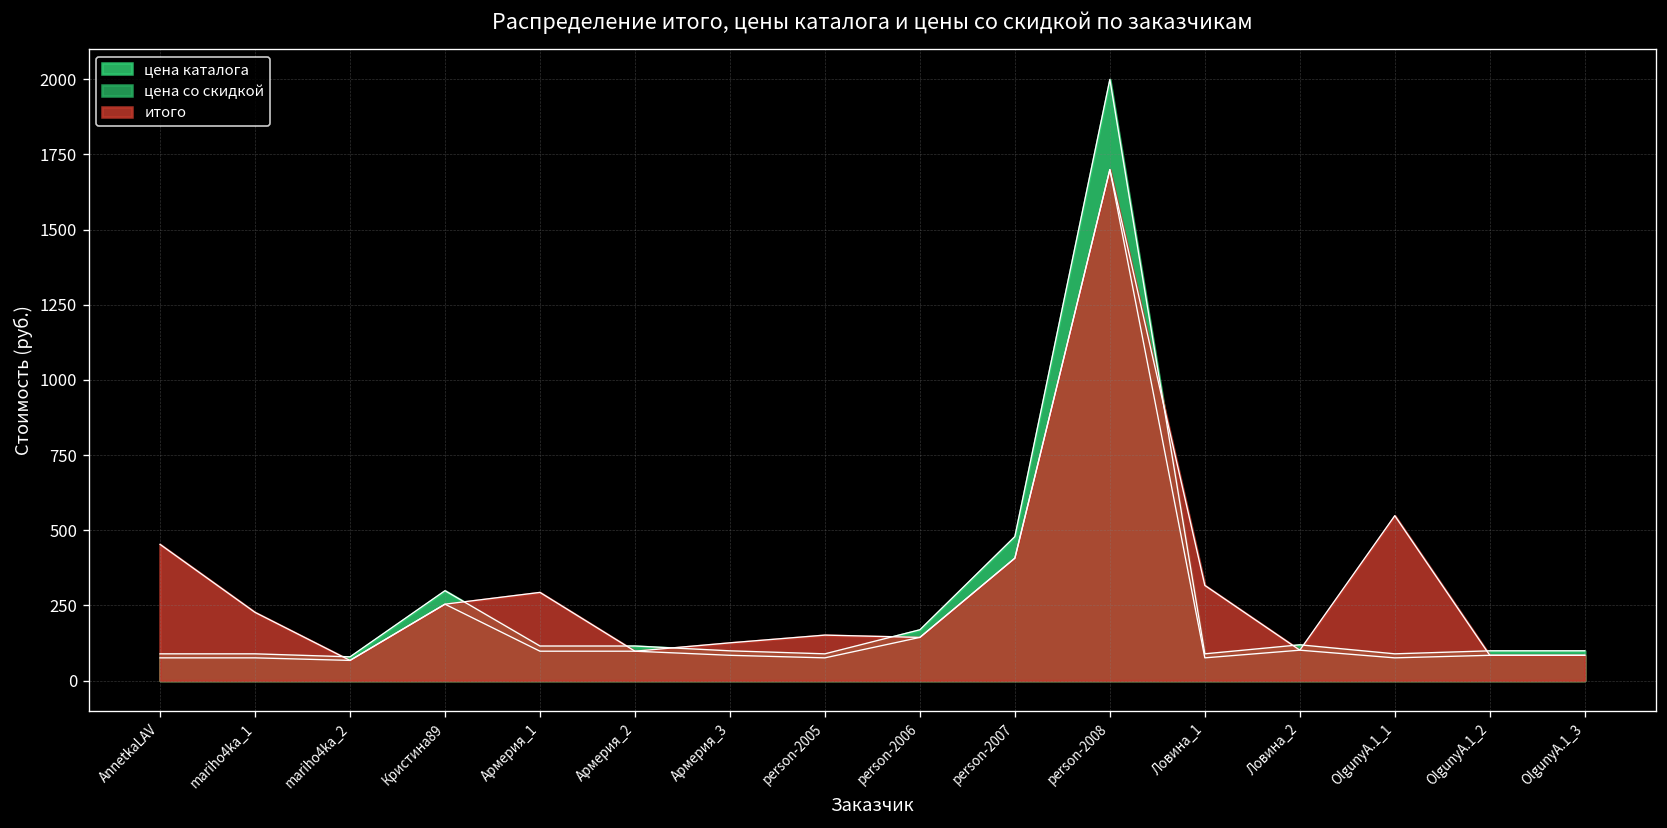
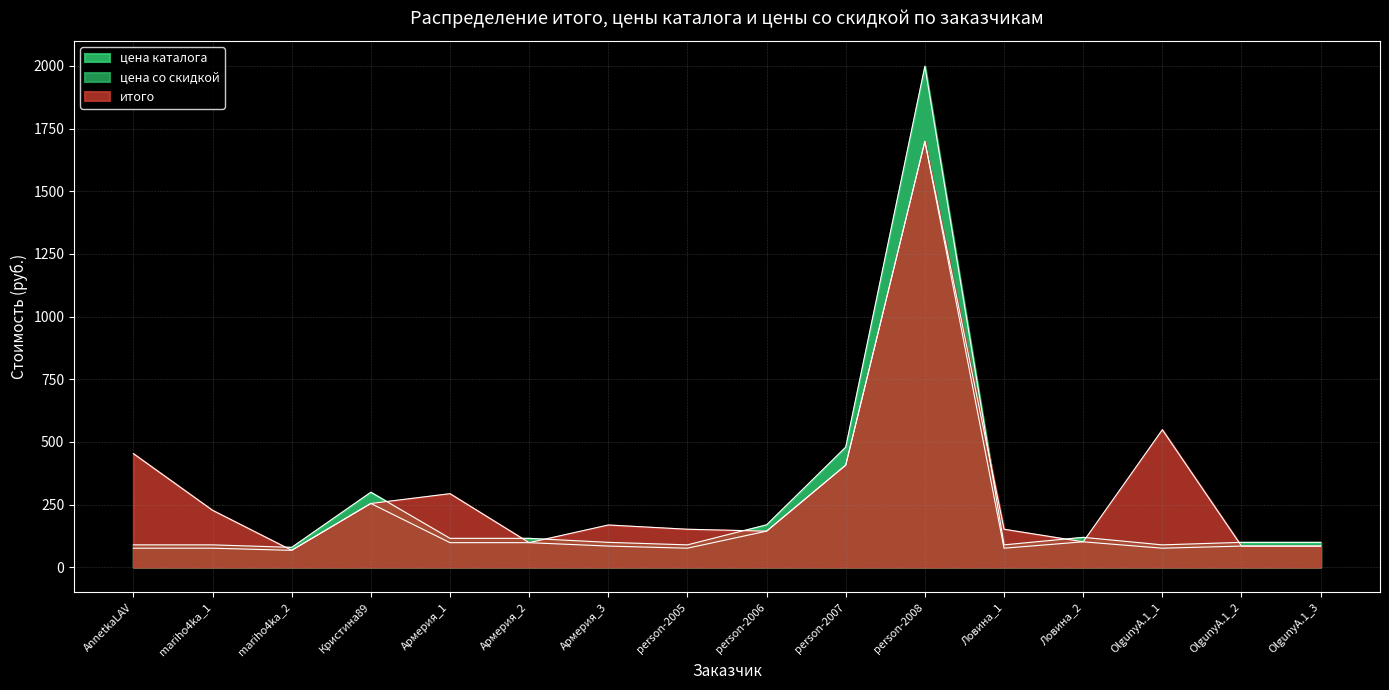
итого, Армерия_3: 130 -> 170
итого, Ловина_1: 320 -> 150
